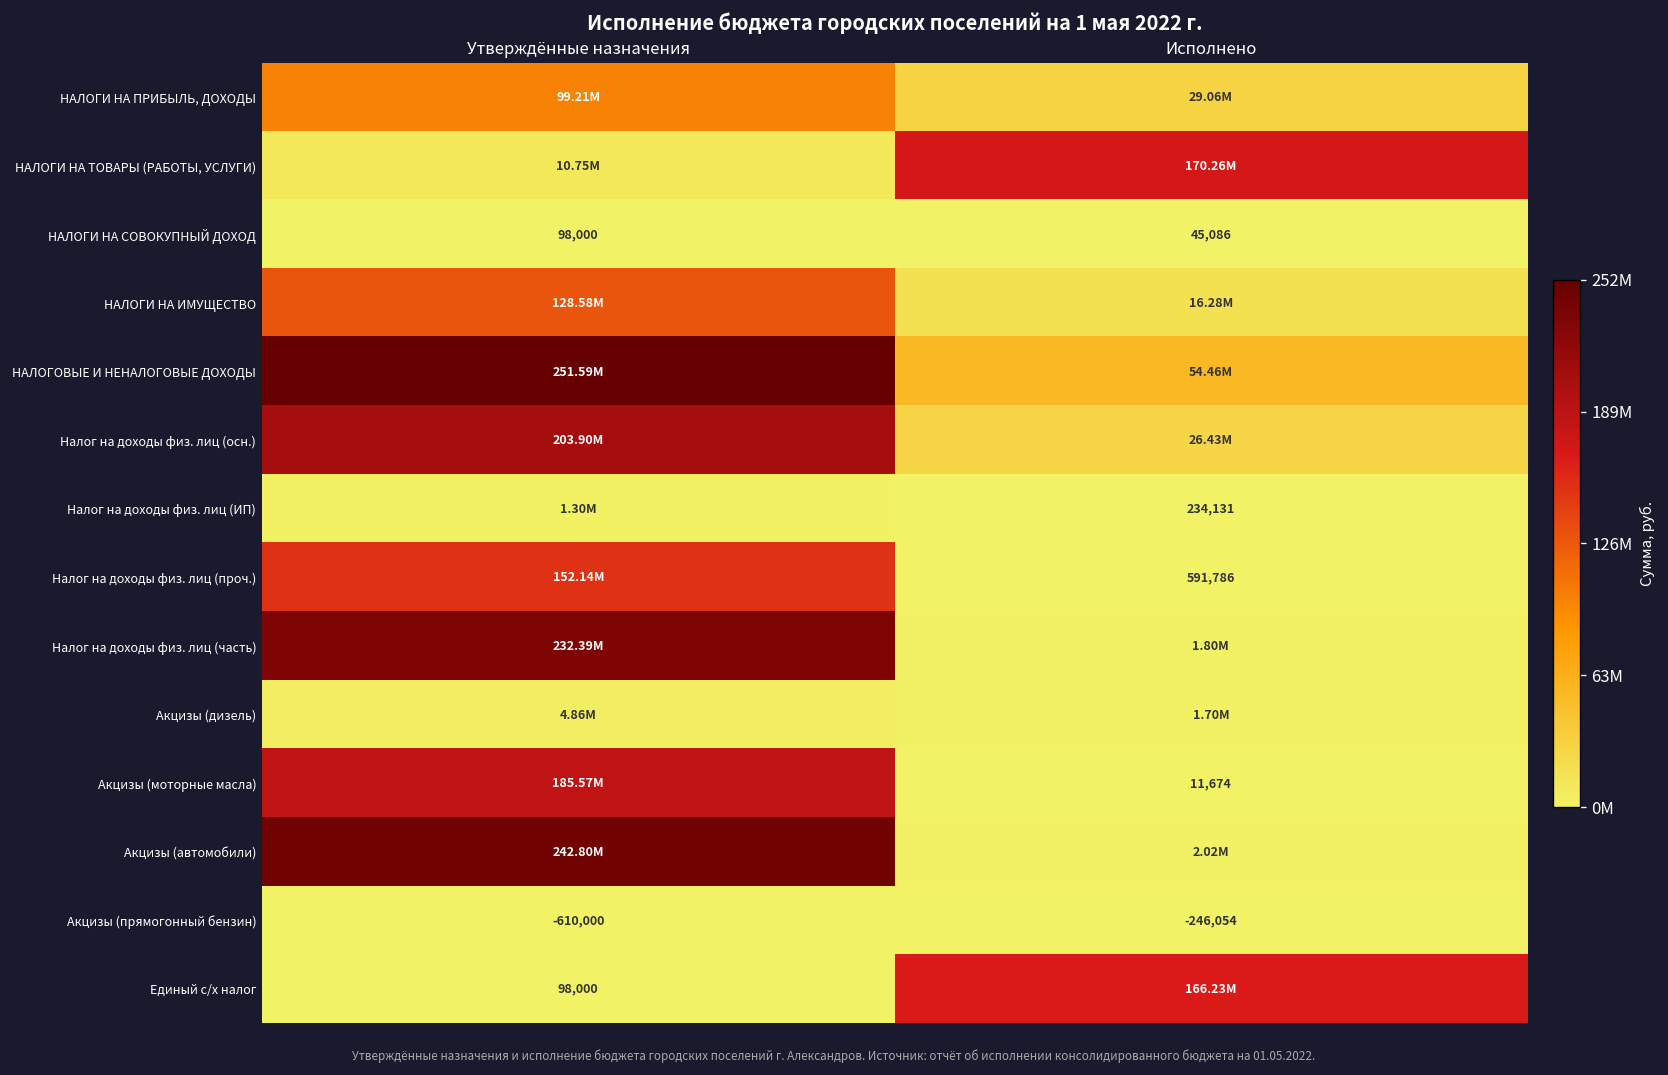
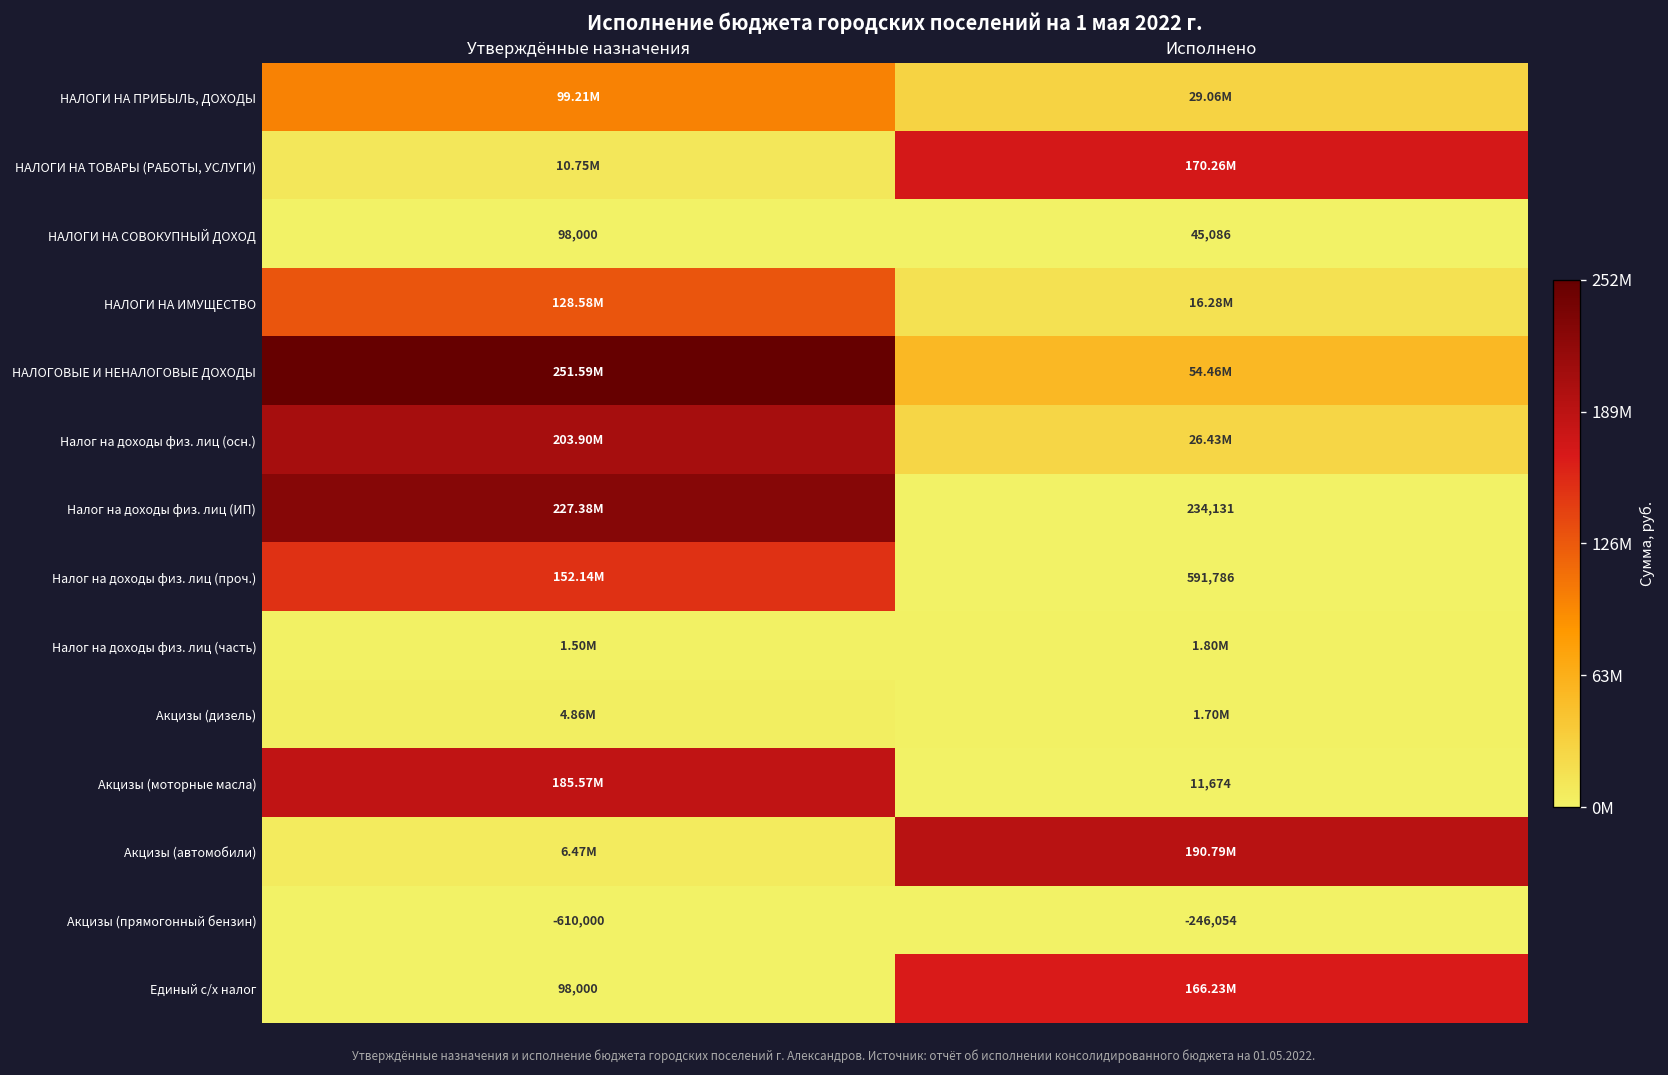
Налог на доходы физ. лиц (ИП), Утверждённые назначения: 1.30М -> 227.38М
Налог на доходы физ. лиц (часть), Утверждённые назначения: 232.39М -> 1.50М
Акцизы (автомобили), Утверждённые назначения: 242.80М -> 6.47М
Акцизы (автомобили), Исполнено: 2.02М -> 190.79М
